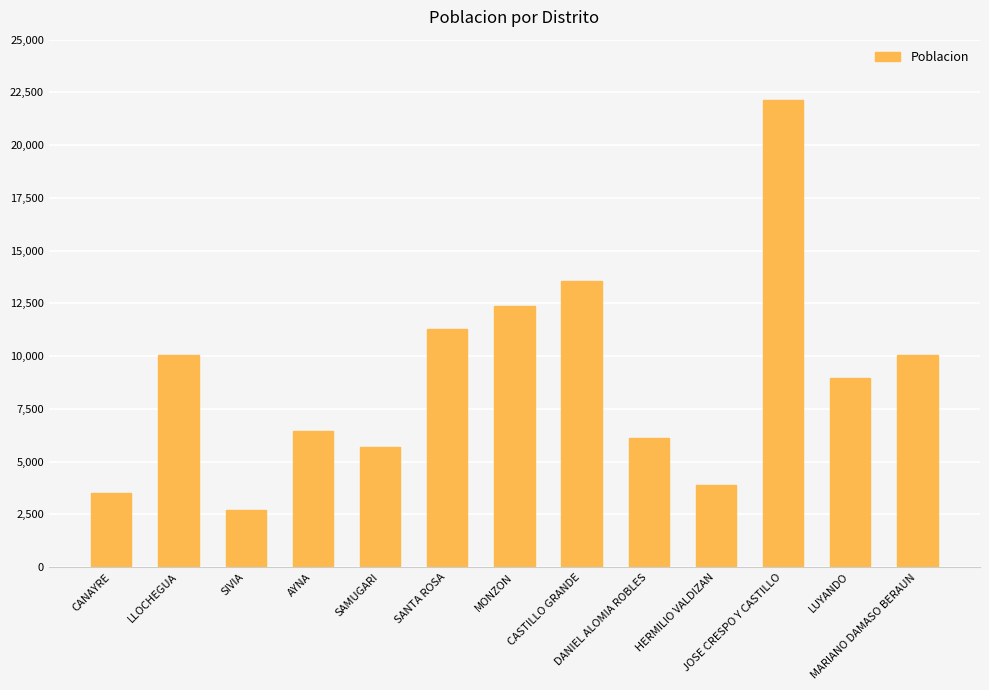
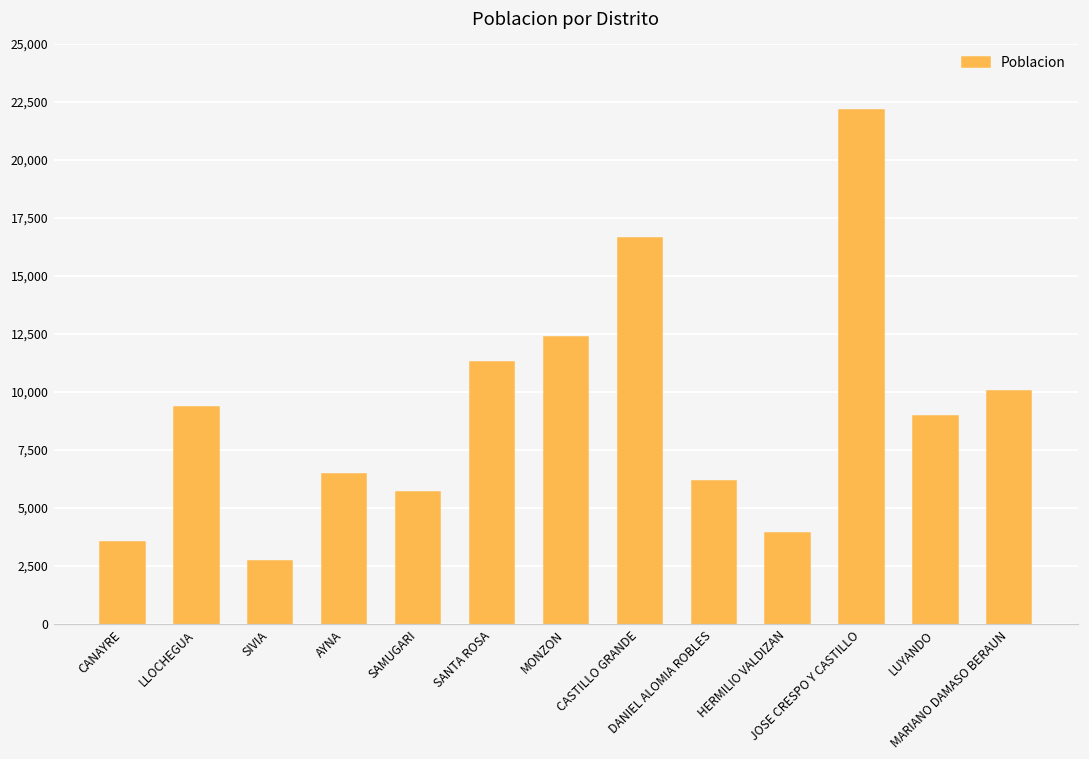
LLOCHEGUA: 10,100 -> 9,300
CASTILLO GRANDE: 13,600 -> 16,600
